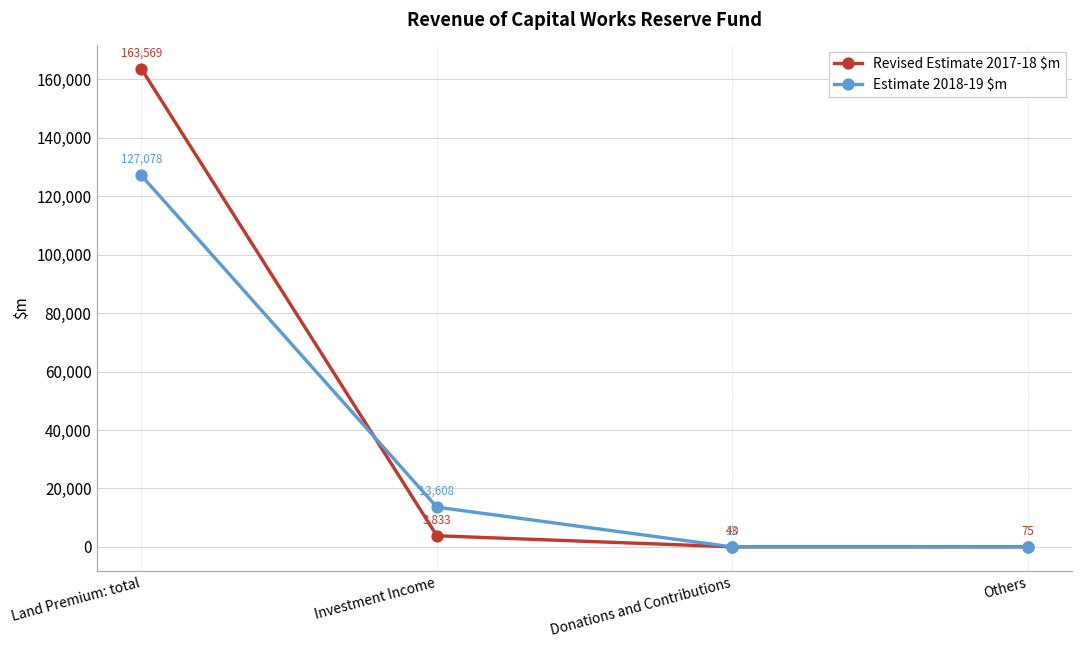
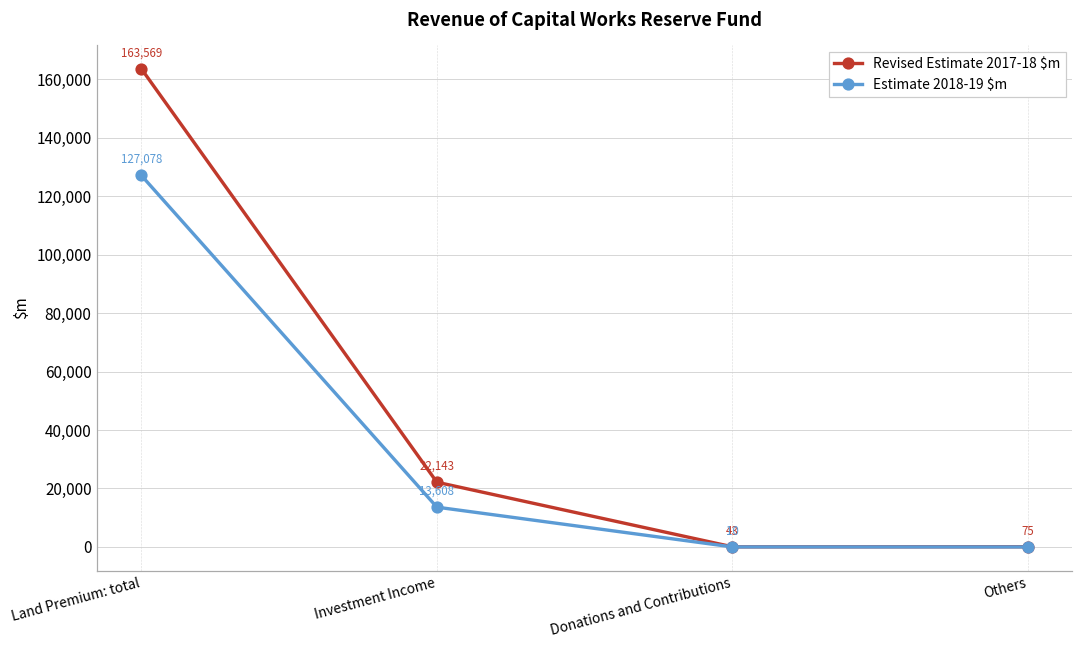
Revised Estimate 2017-18 $m, Investment Income: 3,833 -> 22,143
